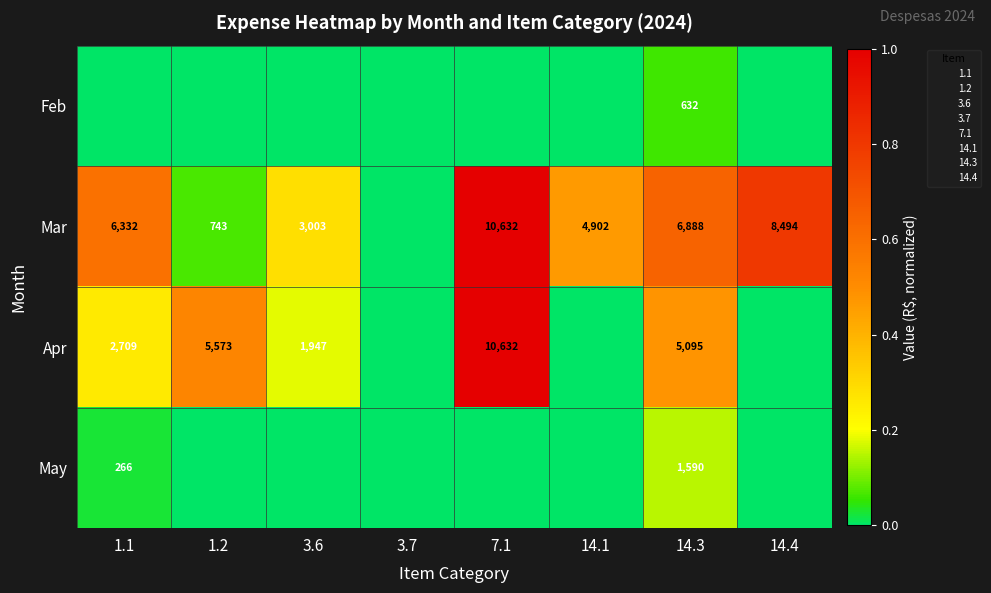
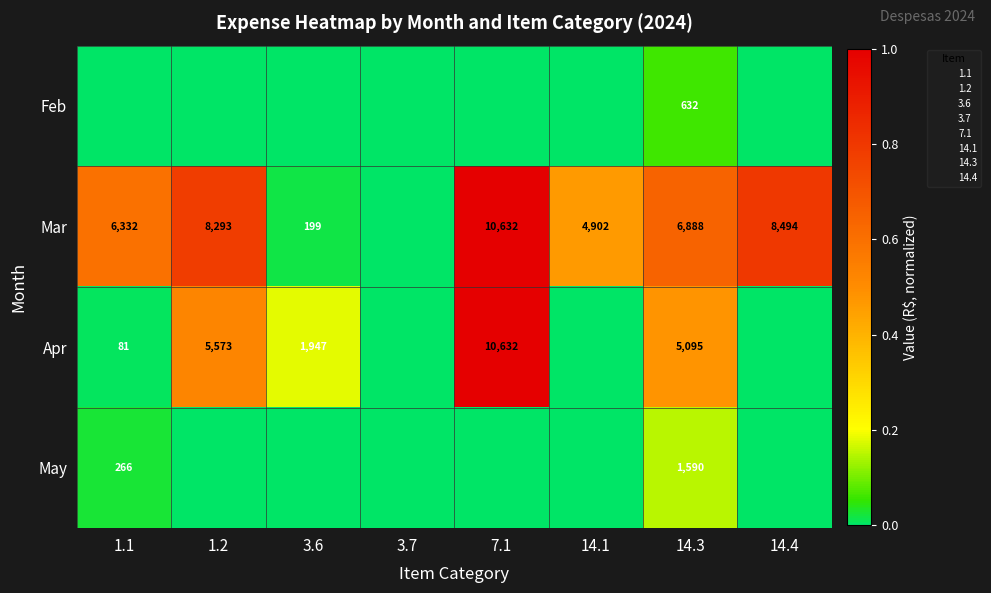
Mar, 1.2: 743 -> 8,293
Mar, 3.6: 3,003 -> 199
Apr, 1.1: 2,709 -> 81
